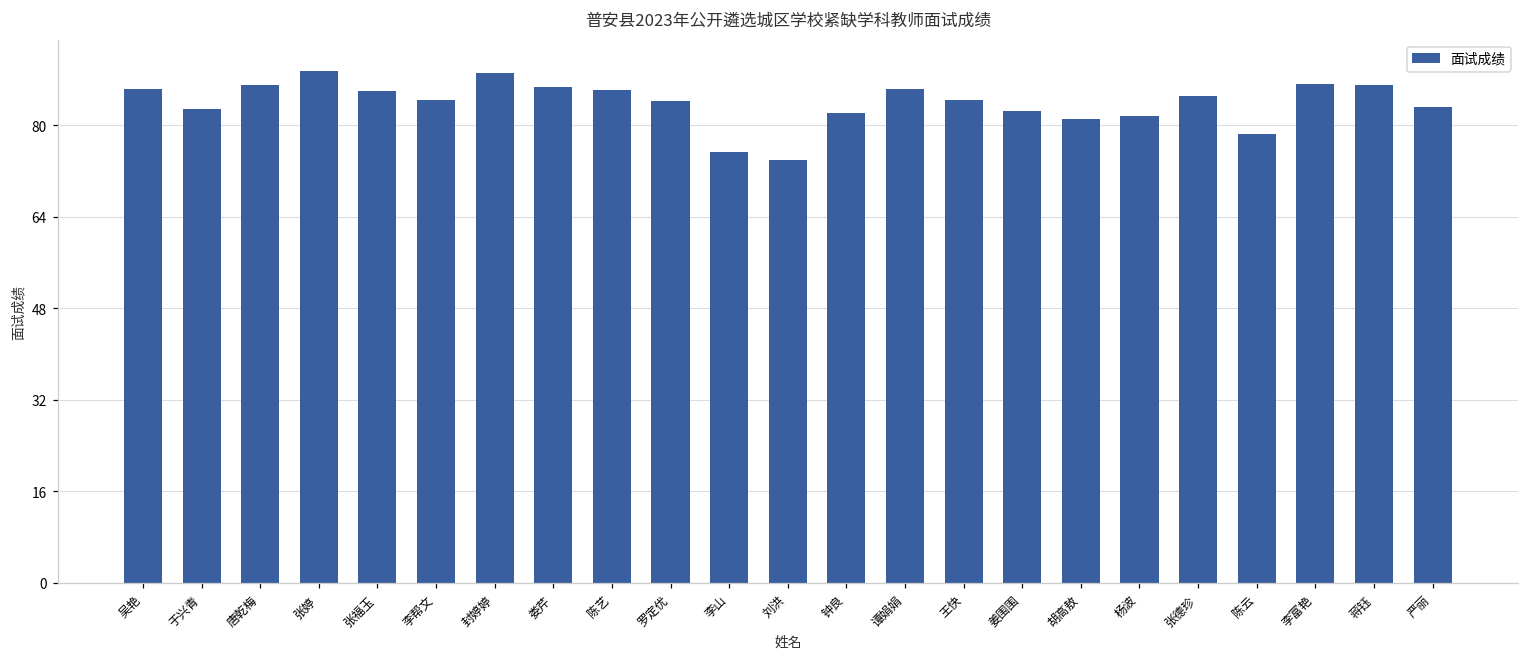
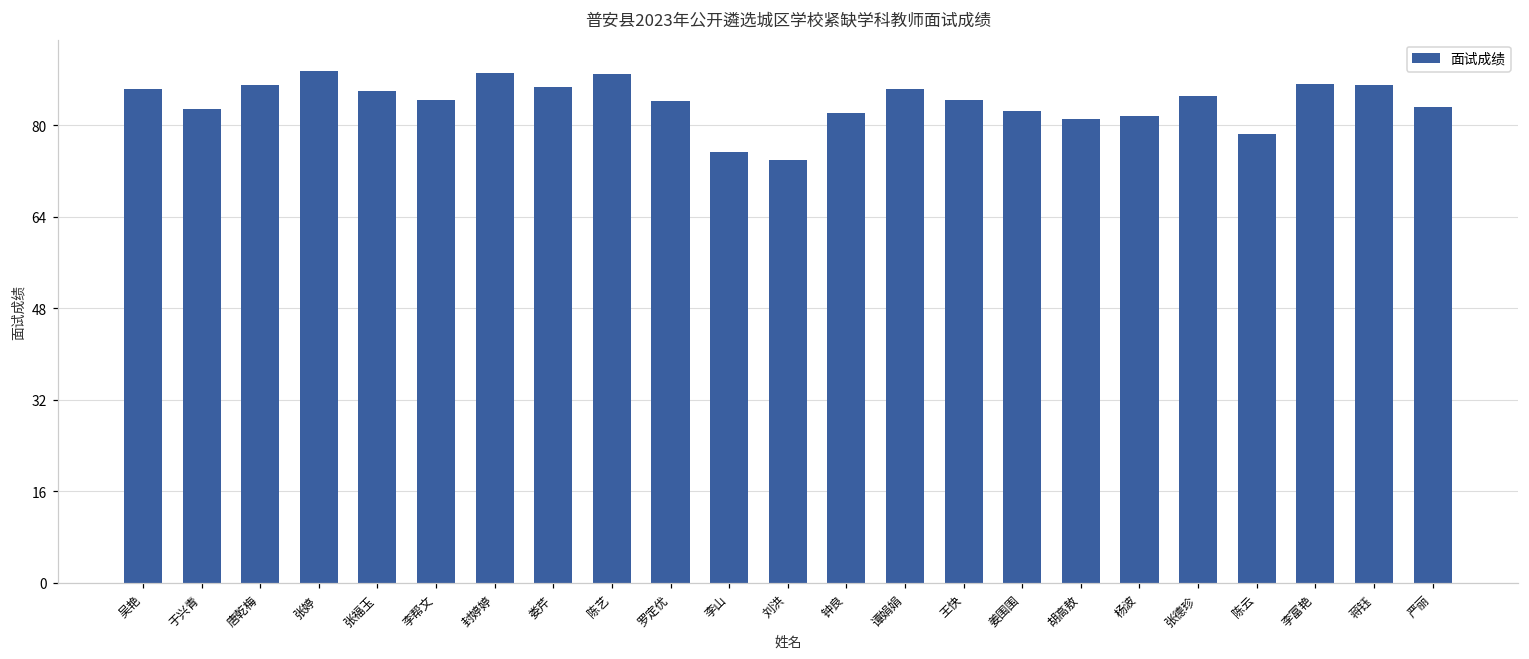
陈艺: 86 -> 89
